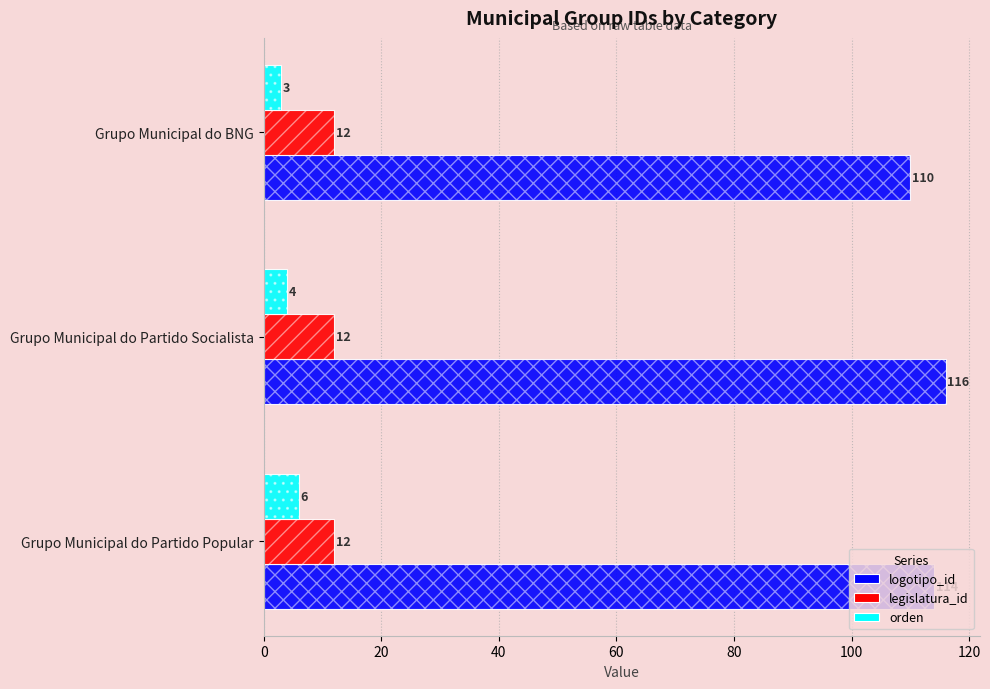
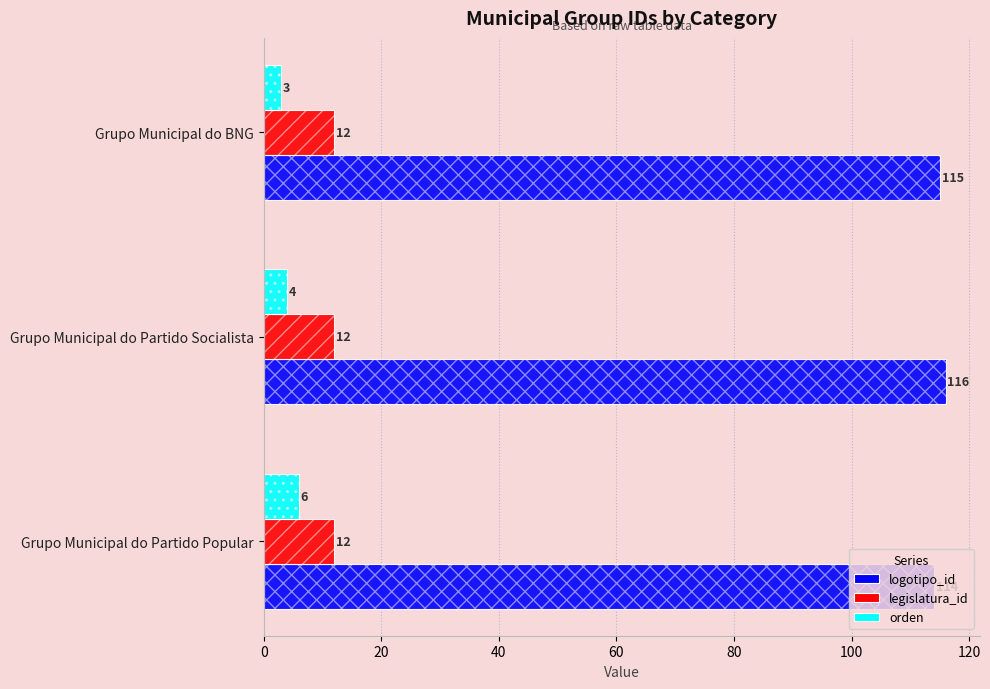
logotipo_id, Grupo Municipal do BNG: 110 -> 115
